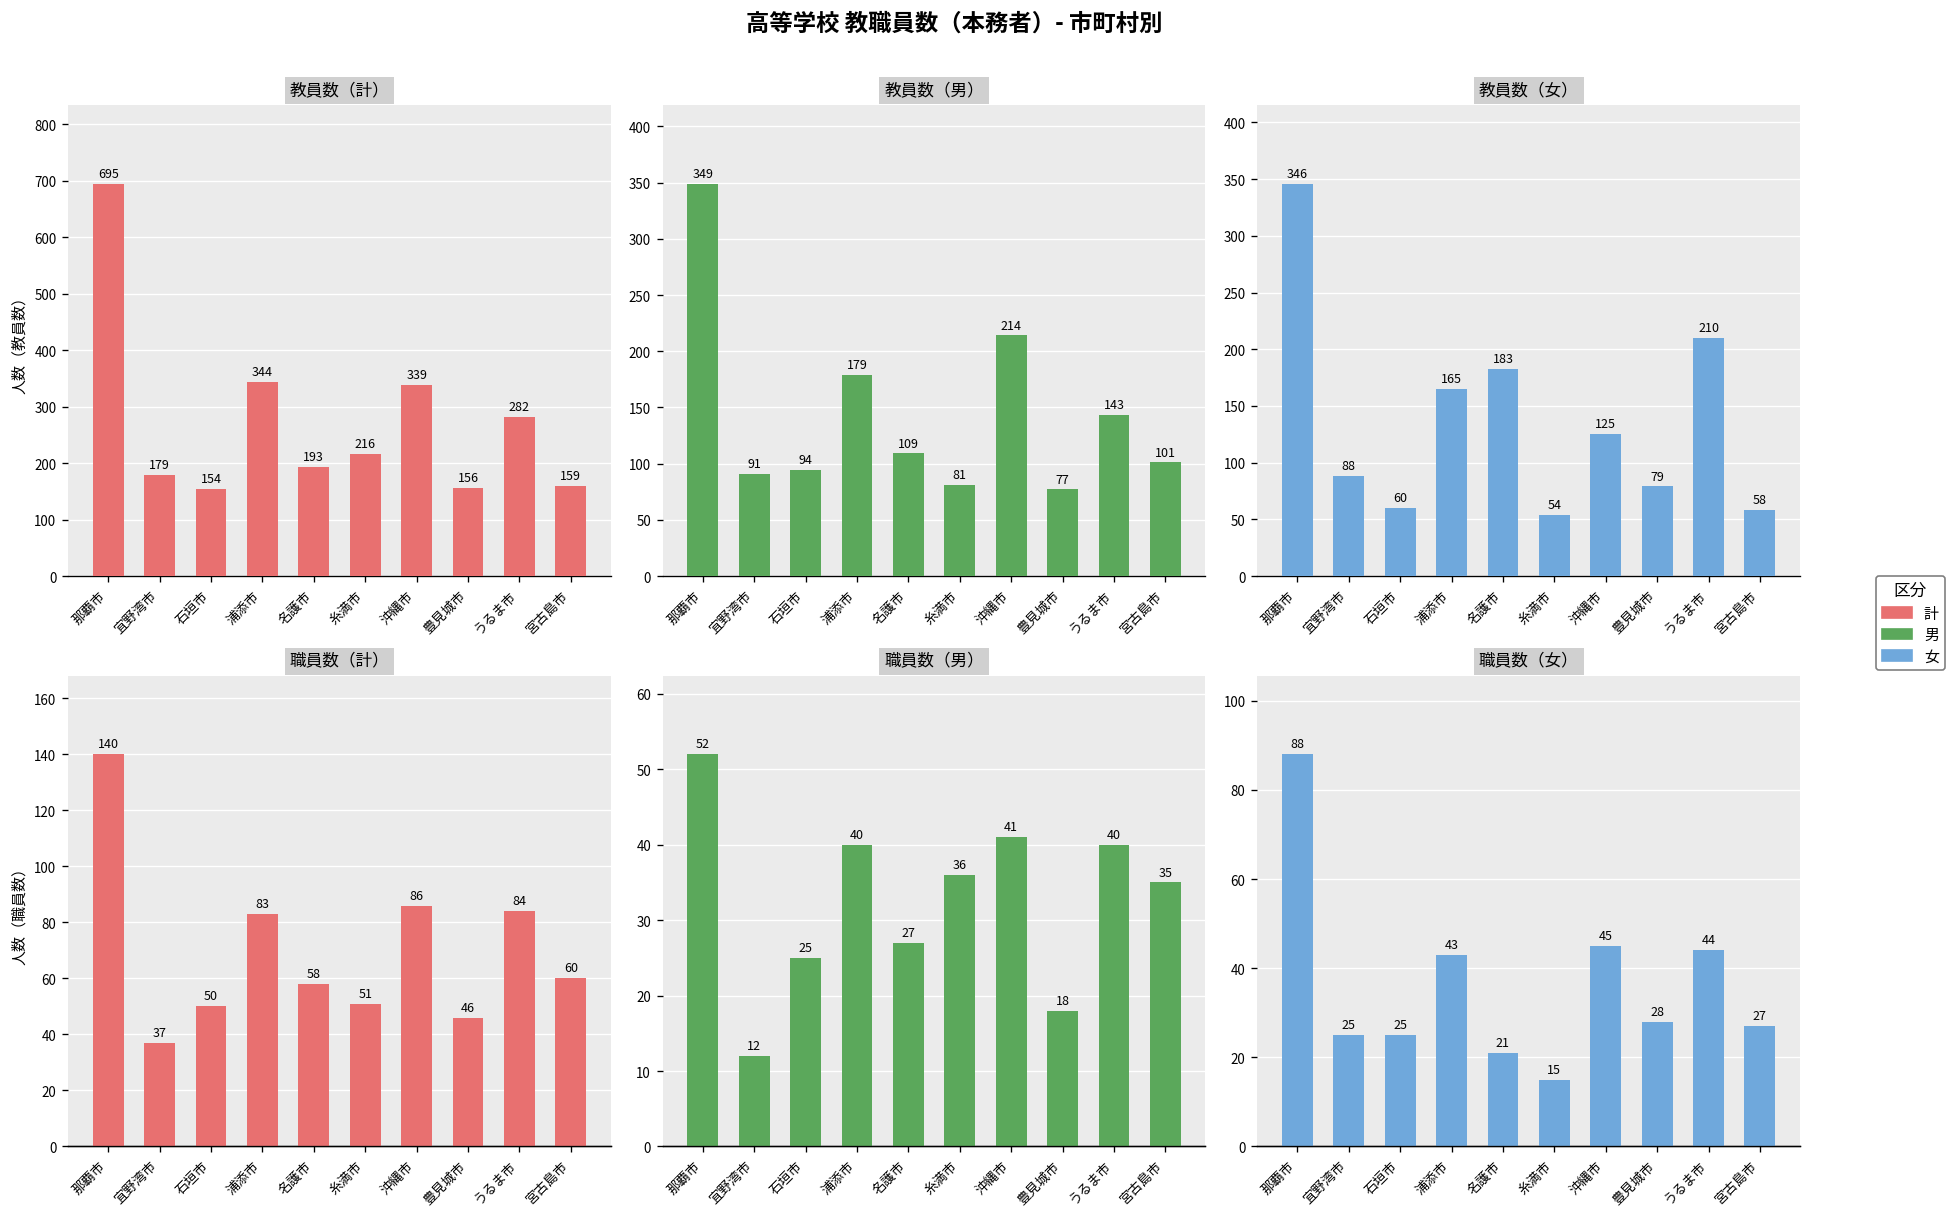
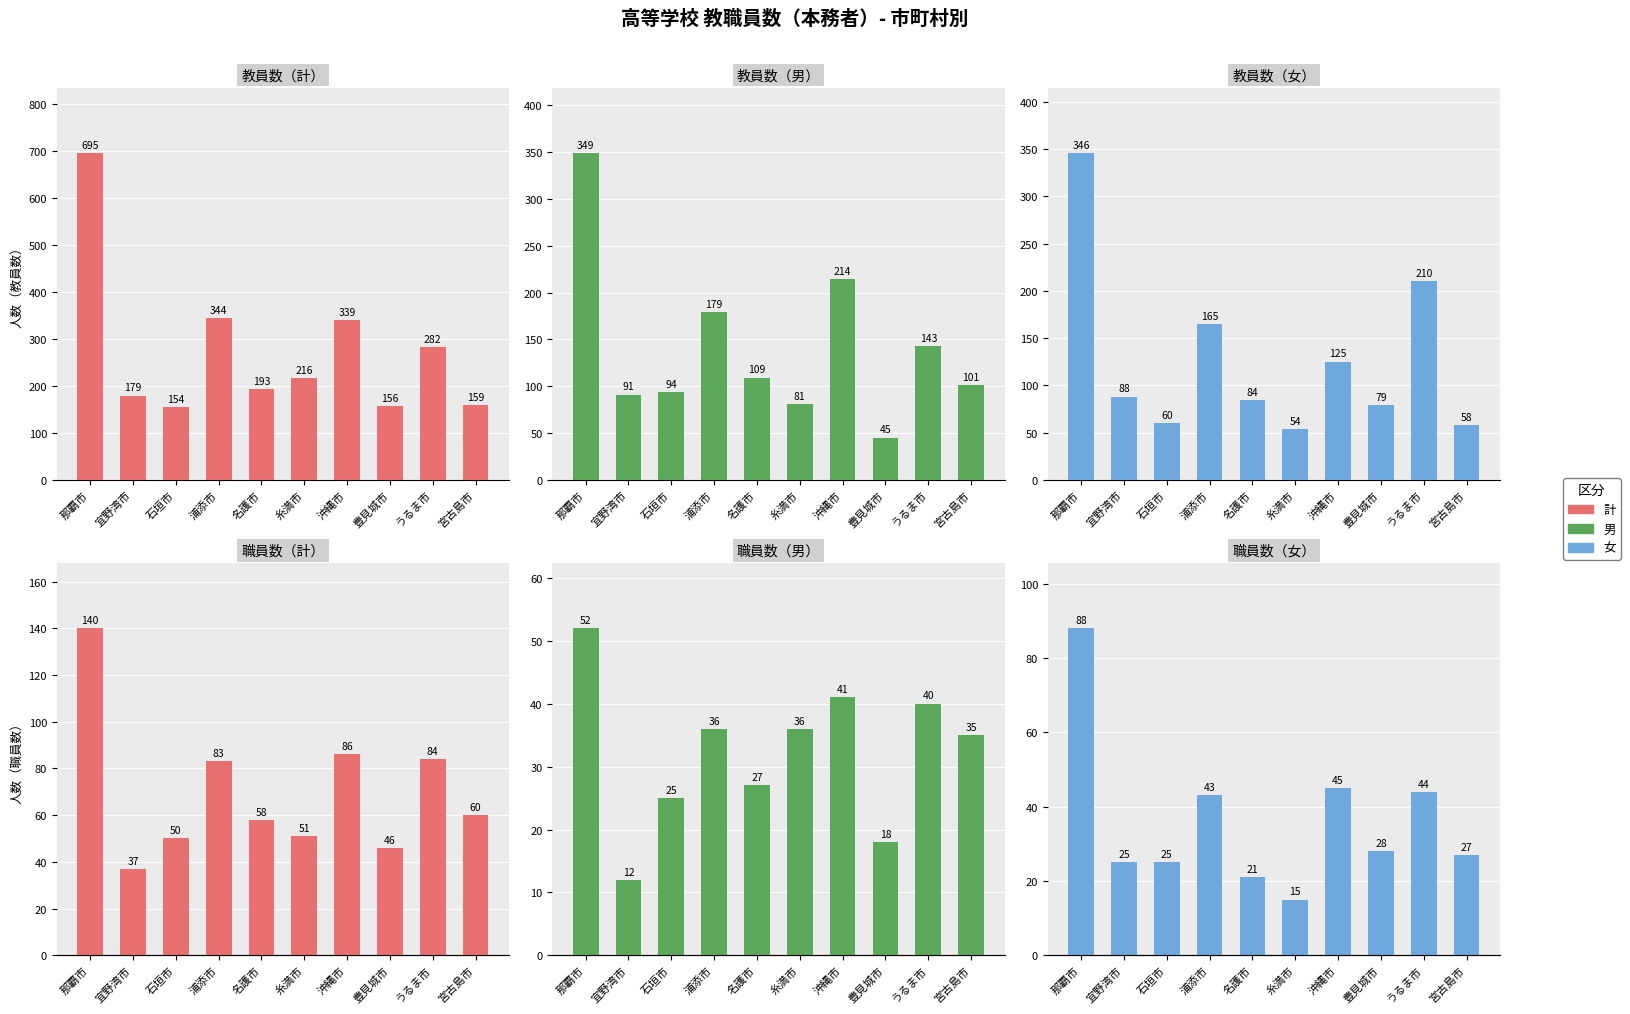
教員数（男）, 豊見城市: 77 -> 45
教員数（女）, 名護市: 183 -> 84
職員数（男）, 浦添市: 40 -> 36
